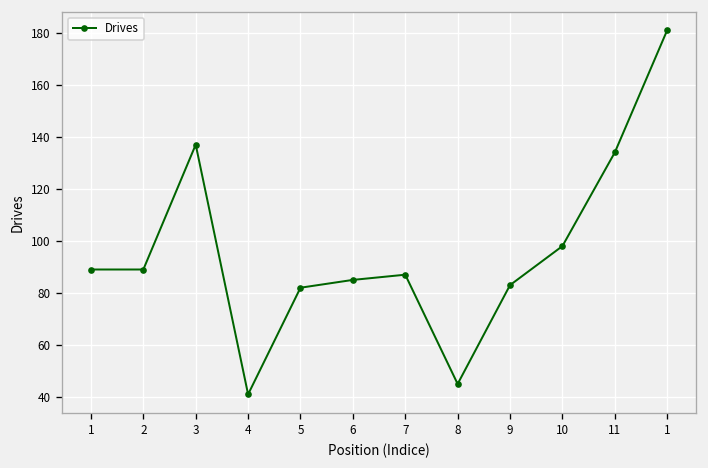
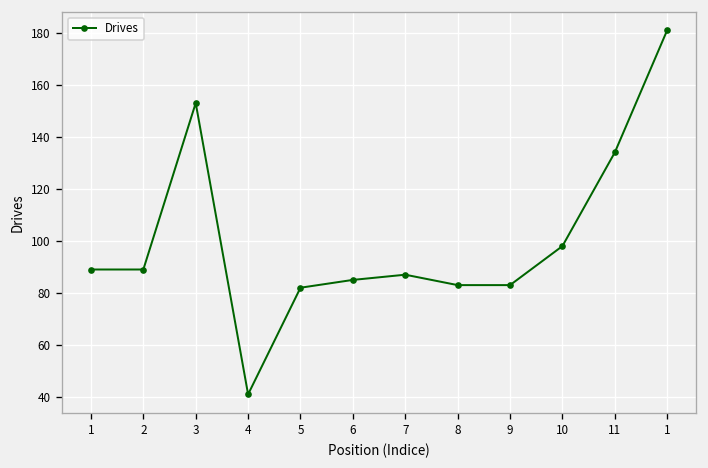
3: 137 -> 153
8: 45 -> 83
